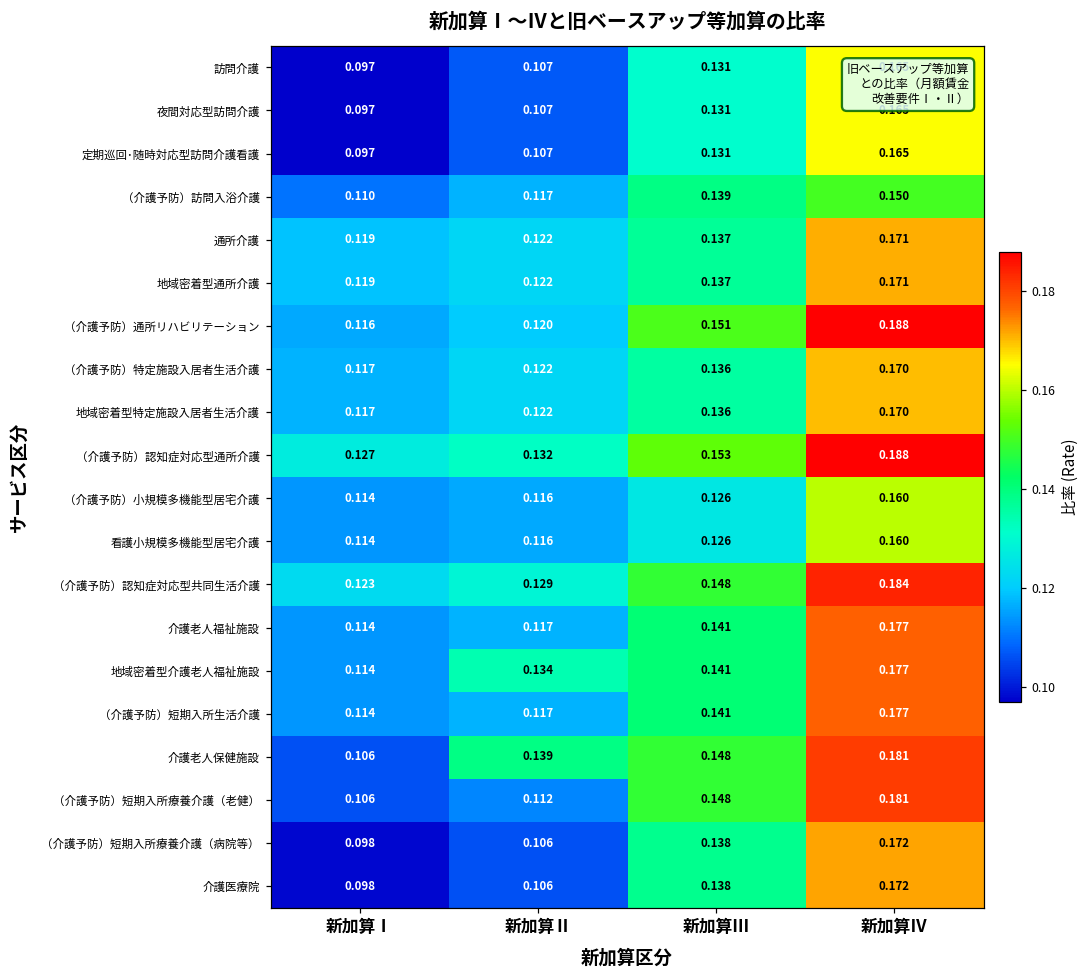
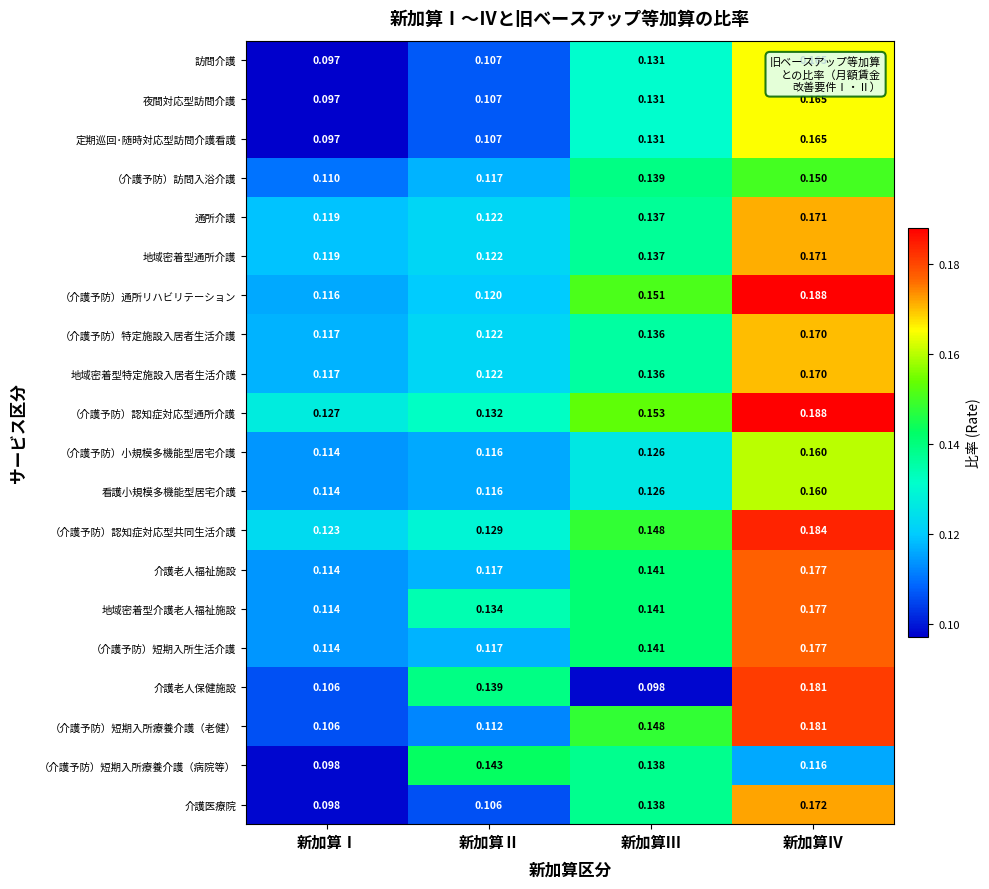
介護老人保健施設, 新加算Ⅲ: 0.148 -> 0.098
（介護予防）短期入所療養介護（病院等）, 新加算Ⅱ: 0.106 -> 0.143
（介護予防）短期入所療養介護（病院等）, 新加算Ⅳ: 0.172 -> 0.116
